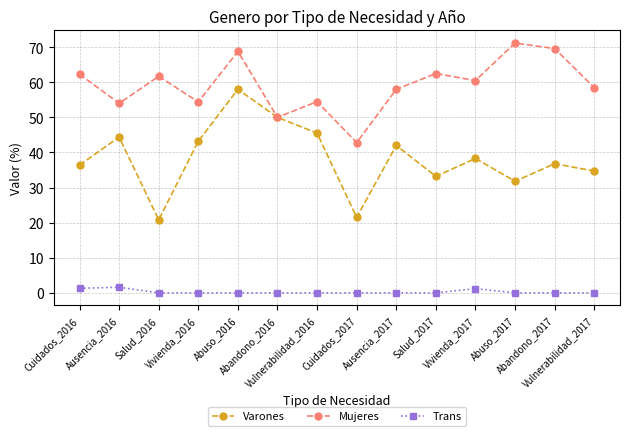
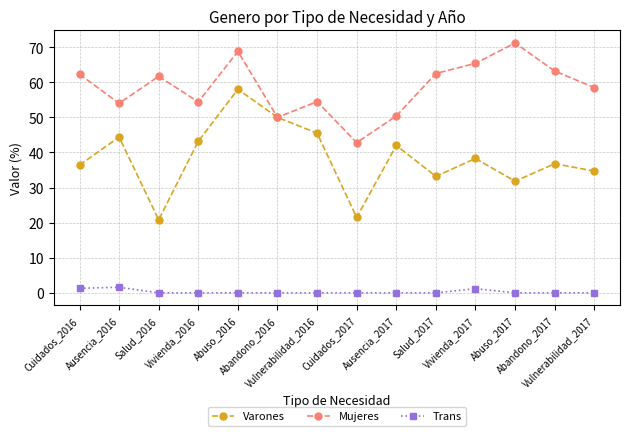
Mujeres, Ausencia_2017: 58 -> 50
Mujeres, Vivienda_2017: 61 -> 65
Mujeres, Abandono_2017: 70 -> 63
